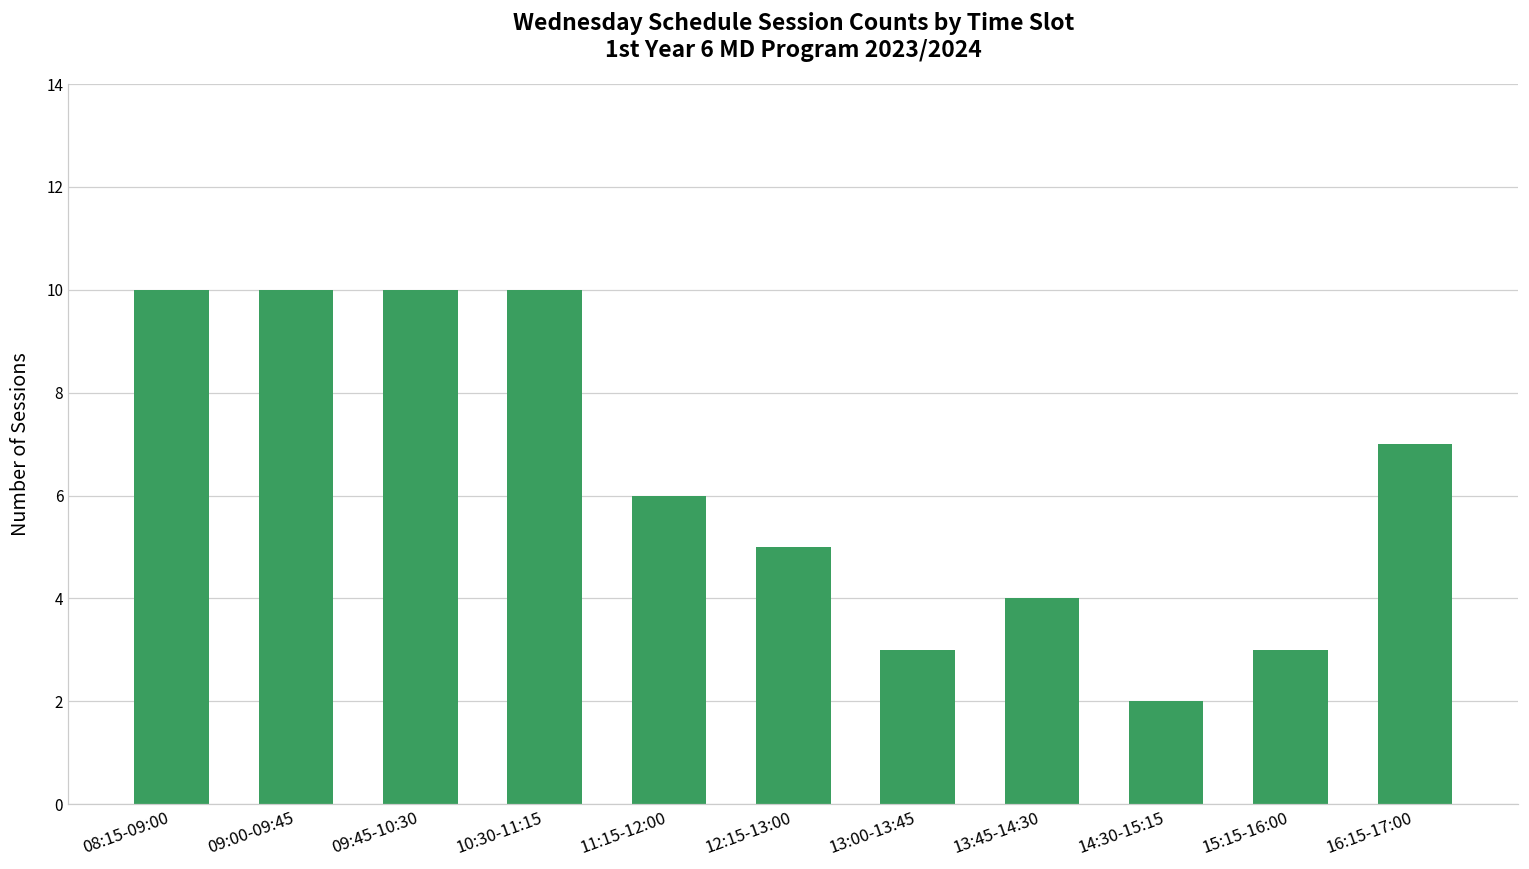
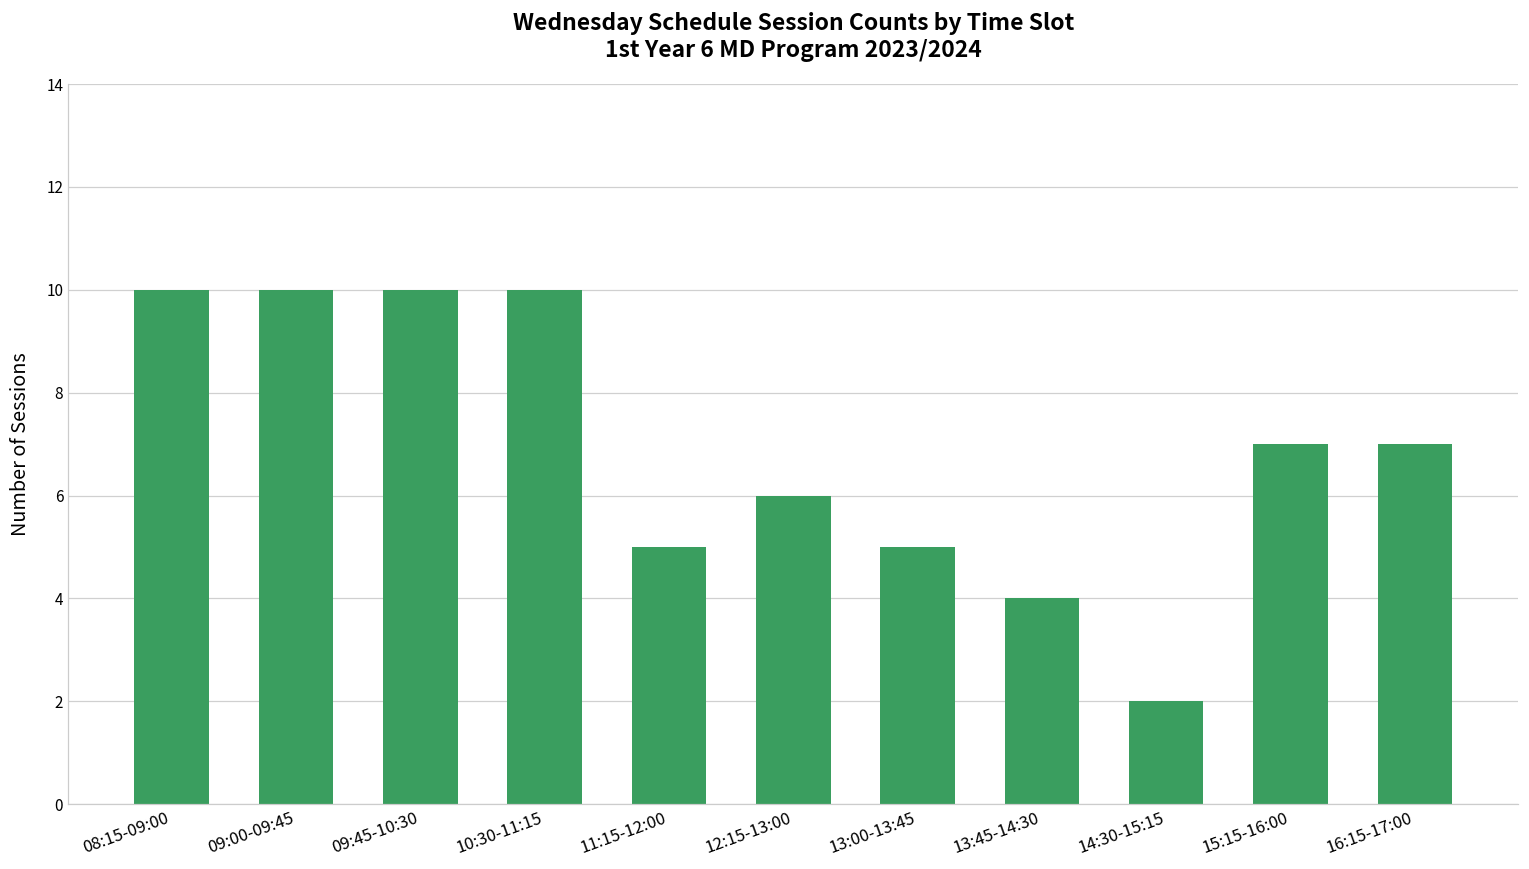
11:15-12:00: 6 -> 5
12:15-13:00: 5 -> 6
13:00-13:45: 3 -> 5
15:15-16:00: 3 -> 7
